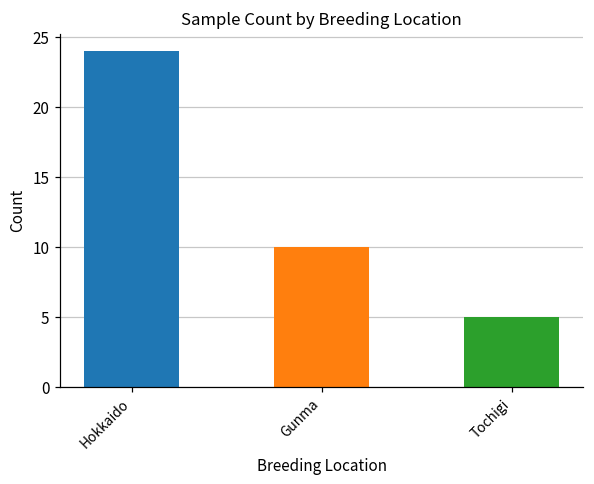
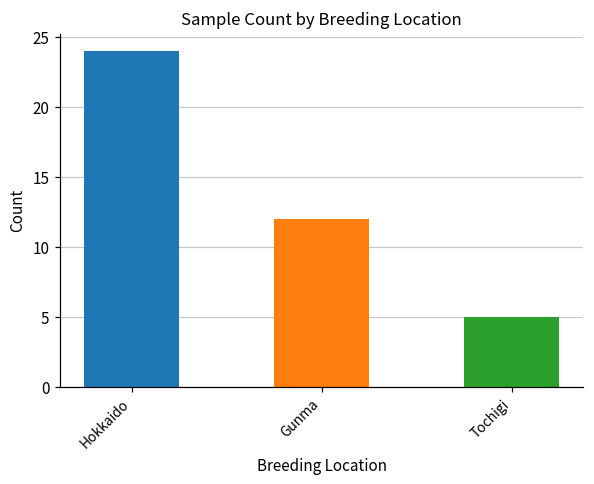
Gunma: 10 -> 12
